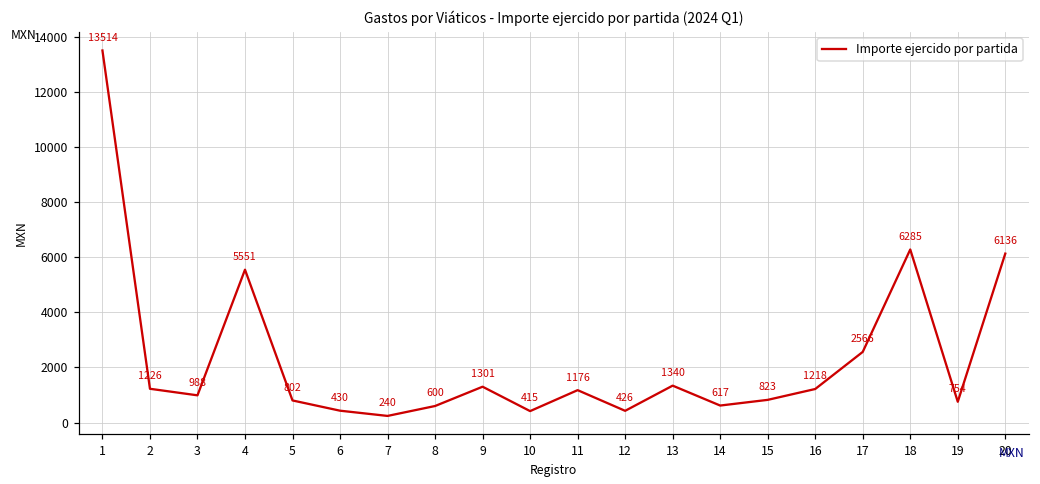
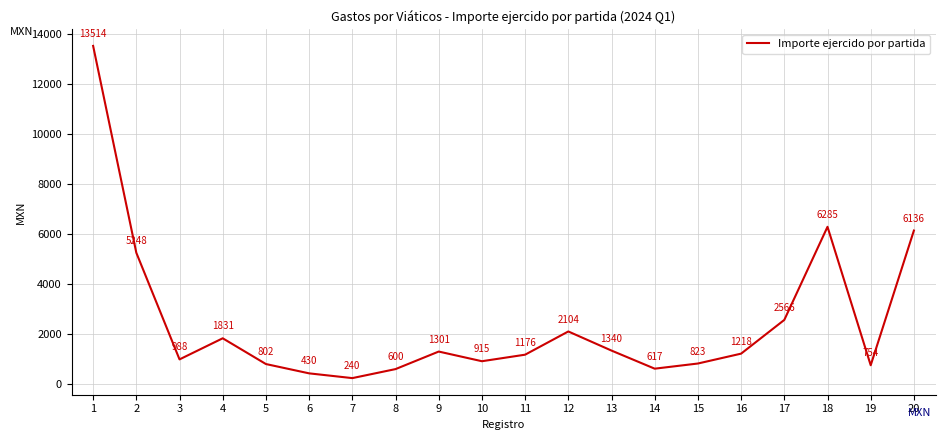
2: 1226 -> 5248
4: 5551 -> 1831
10: 415 -> 915
12: 426 -> 2104
